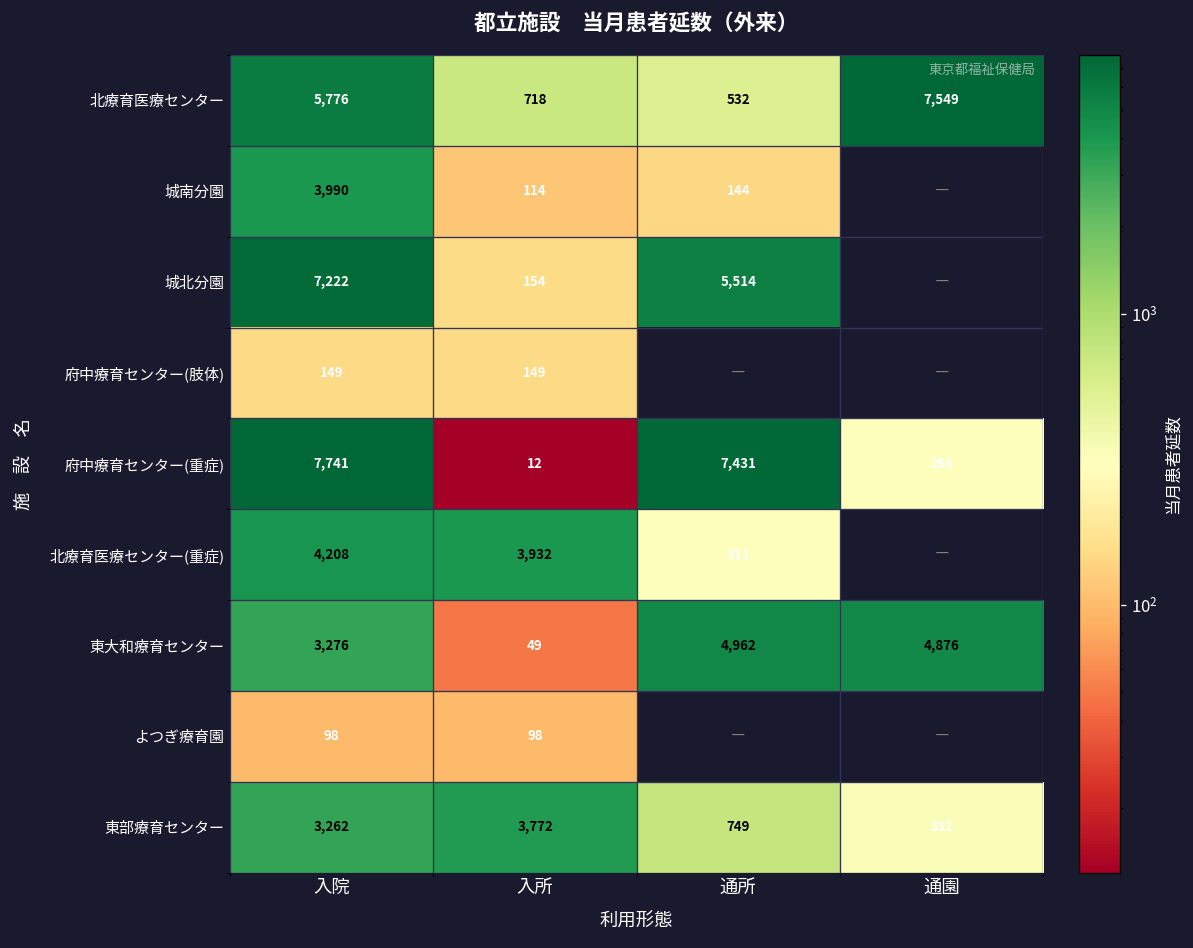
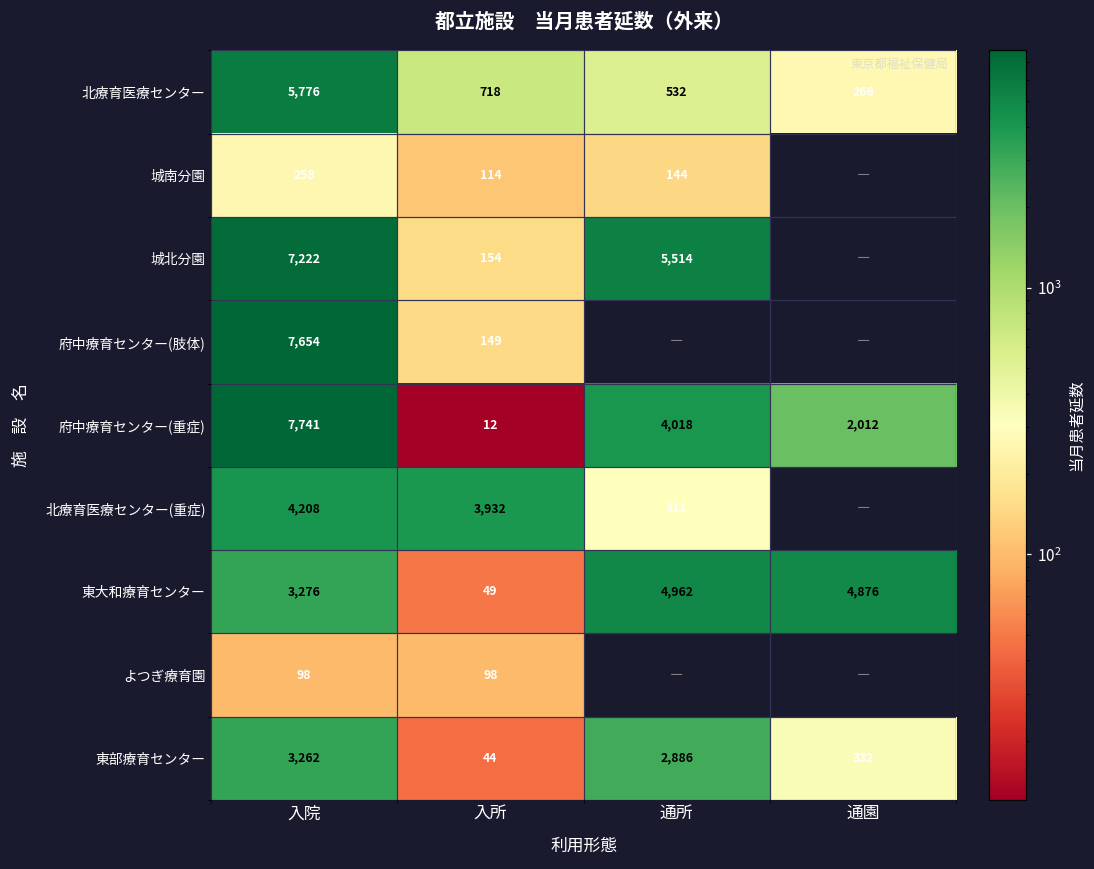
北療育医療センター, 通園: 7,549 -> 266
城南分園, 入院: 3,990 -> 258
府中療育センター(肢体), 入院: 149 -> 7,654
府中療育センター(重症), 通所: 7,431 -> 4,018
府中療育センター(重症), 通園: 298 -> 2,012
東部療育センター, 入所: 3,772 -> 44
東部療育センター, 通所: 749 -> 2,886
